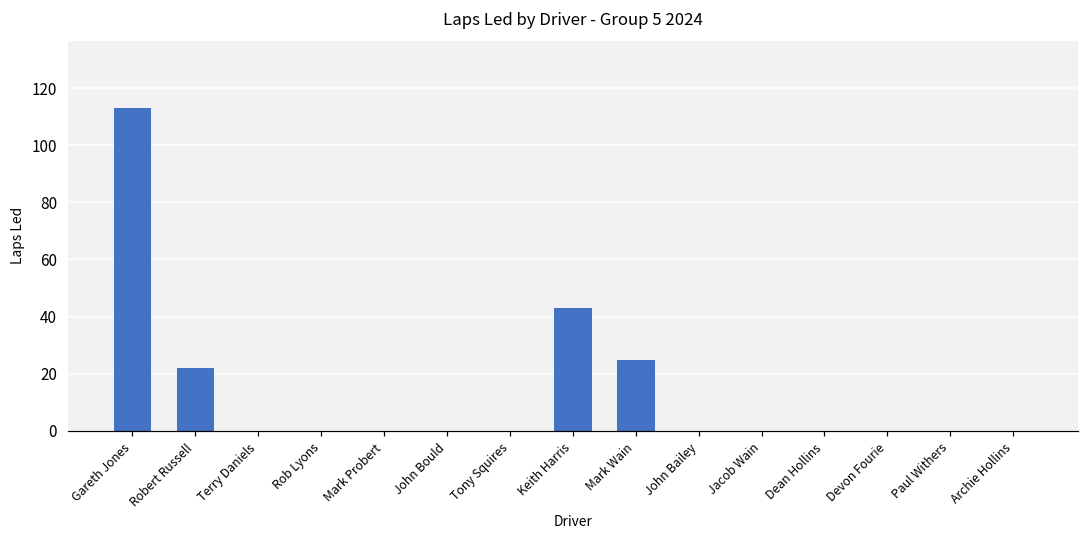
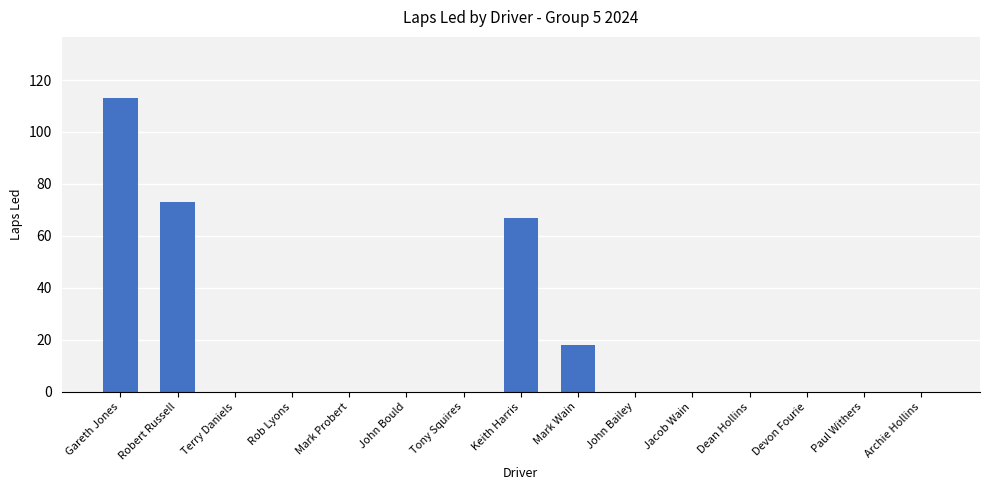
Robert Russell: 22 -> 73
Keith Harris: 43 -> 67
Mark Wain: 25 -> 18
